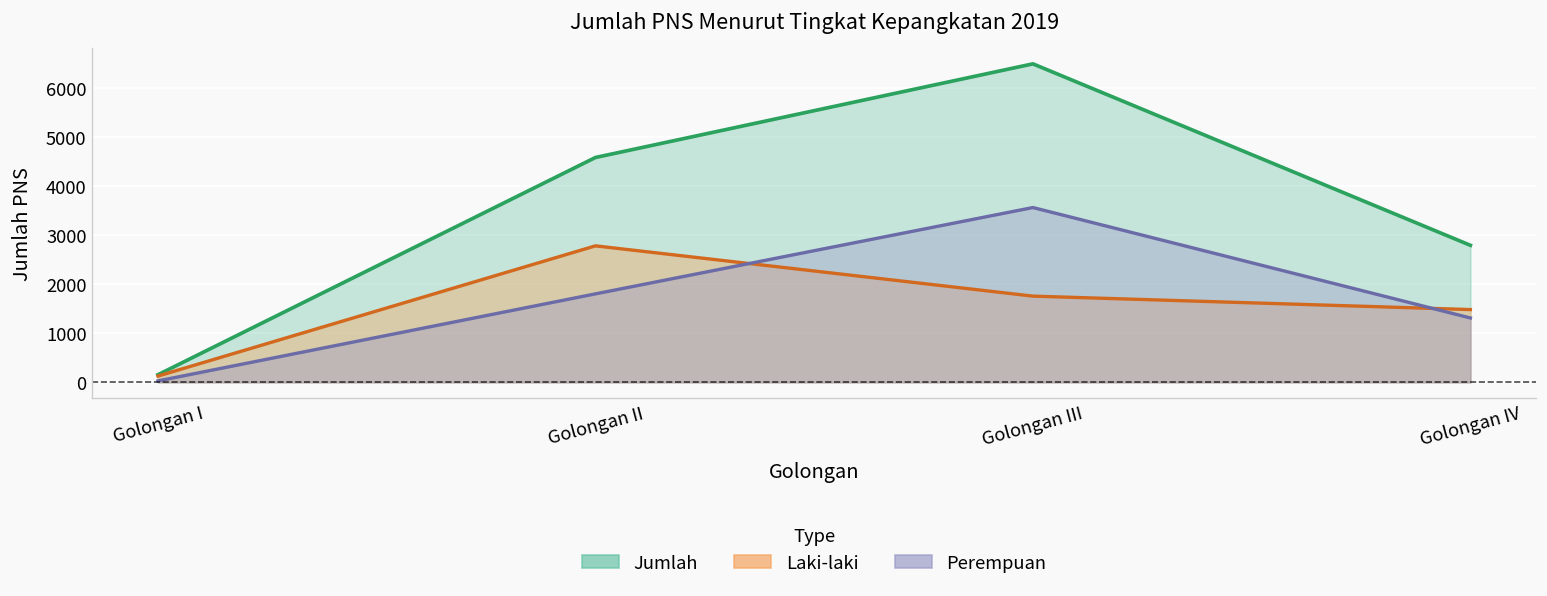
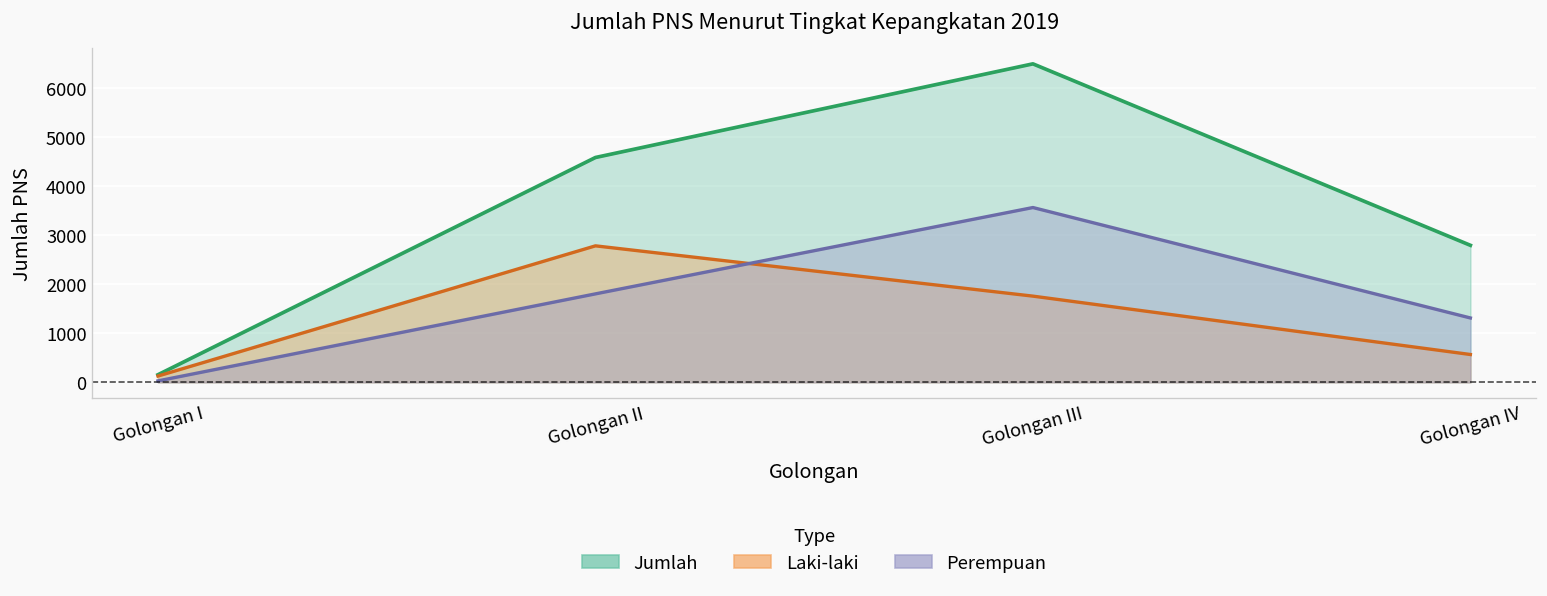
Laki-laki, Golongan IV: 1500 -> 600
